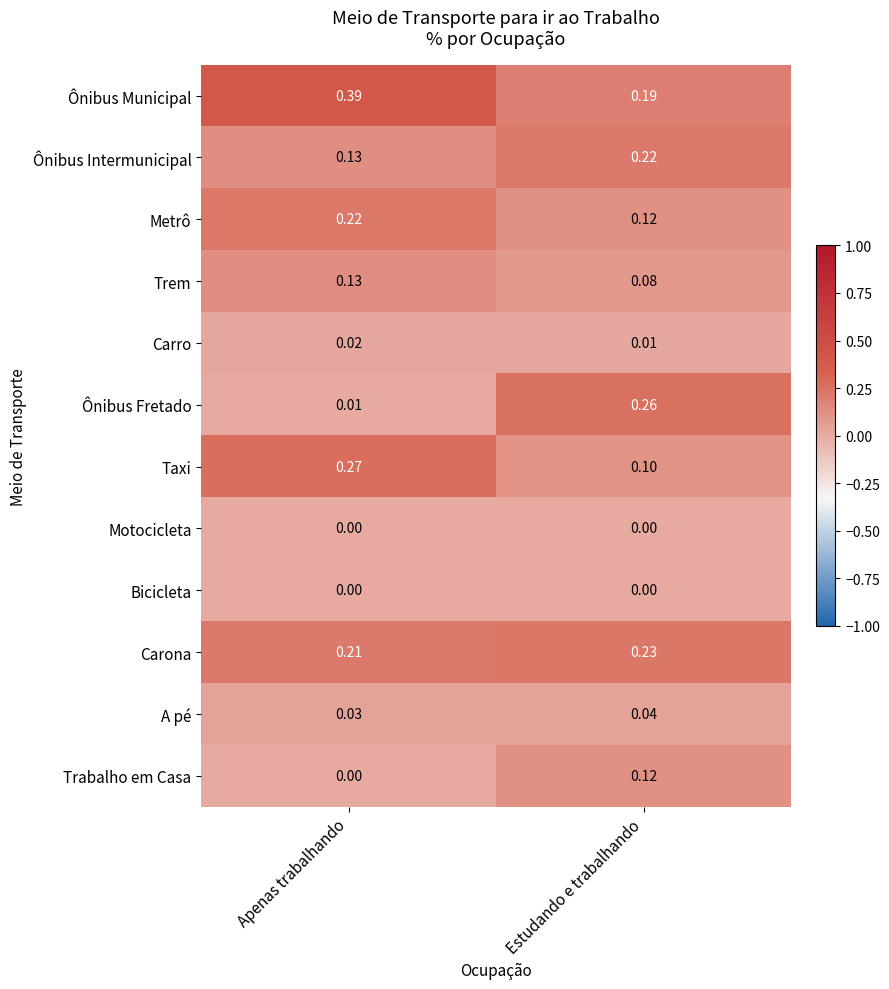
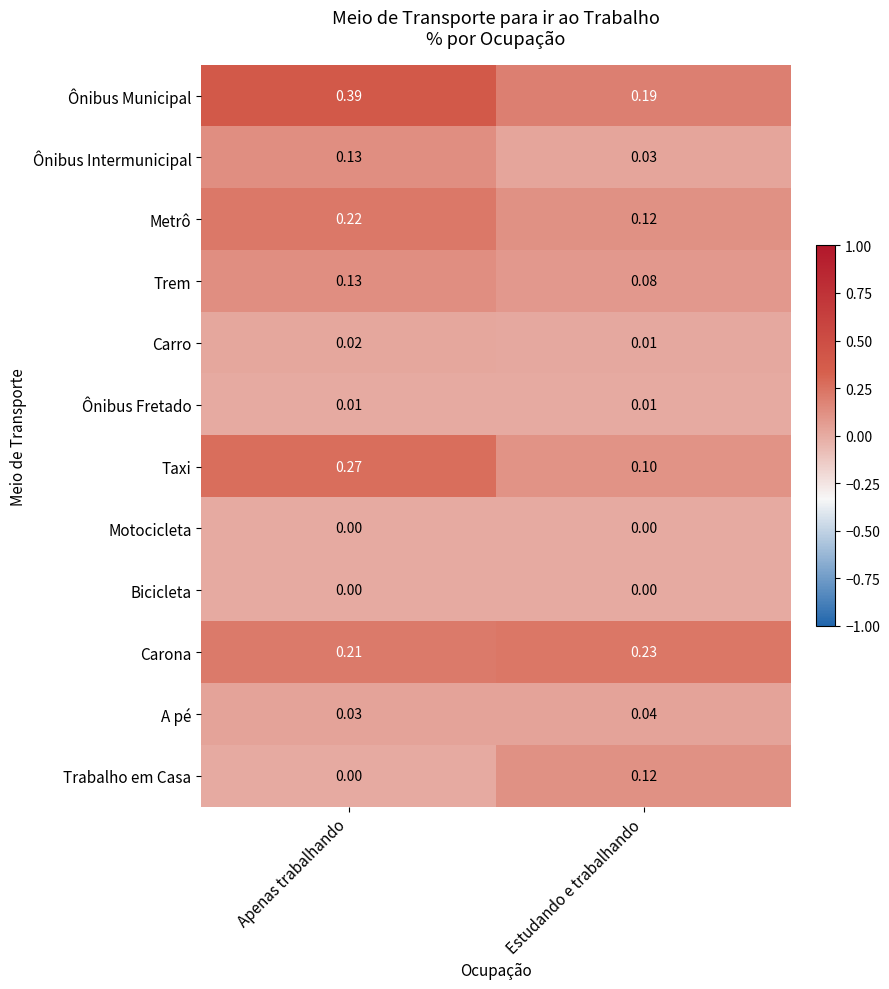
Ônibus Intermunicipal, Estudando e trabalhando: 0.22 -> 0.03
Ônibus Fretado, Estudando e trabalhando: 0.26 -> 0.01
